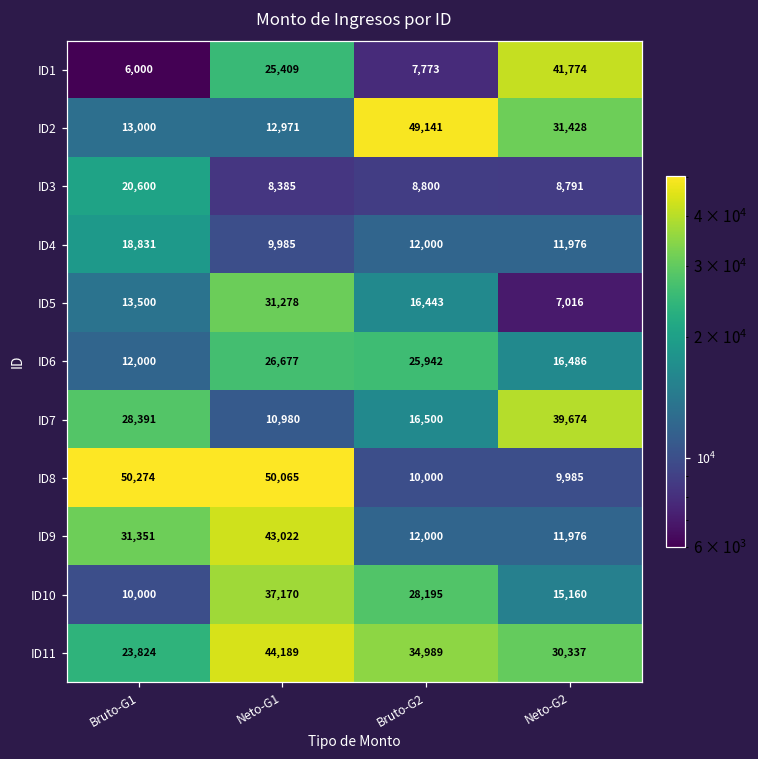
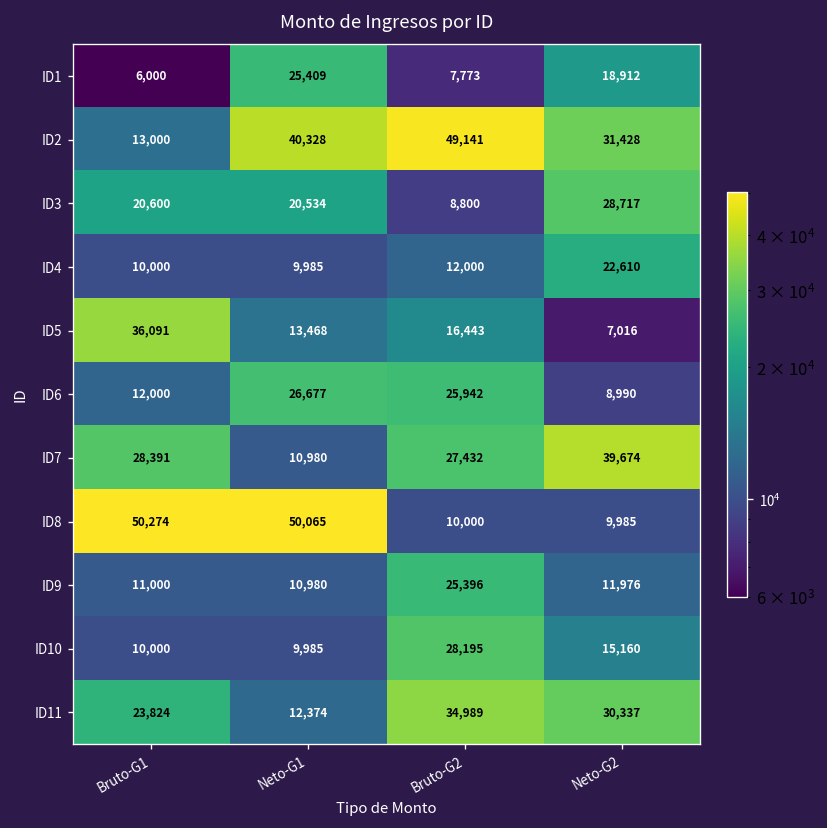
ID1, Neto-G2: 41,774 -> 18,912
ID2, Neto-G1: 12,971 -> 40,328
ID3, Neto-G1: 8,385 -> 20,534
ID3, Neto-G2: 8,791 -> 28,717
ID4, Bruto-G1: 18,831 -> 10,000
ID4, Neto-G2: 11,976 -> 22,610
ID5, Bruto-G1: 13,500 -> 36,091
ID5, Neto-G1: 31,278 -> 13,468
ID6, Neto-G2: 16,486 -> 8,990
ID7, Bruto-G2: 16,500 -> 27,432
ID9, Bruto-G1: 31,351 -> 11,000
ID9, Neto-G1: 43,022 -> 10,980
ID9, Bruto-G2: 12,000 -> 25,396
ID10, Neto-G1: 37,170 -> 9,985
ID11, Neto-G1: 44,189 -> 12,374
